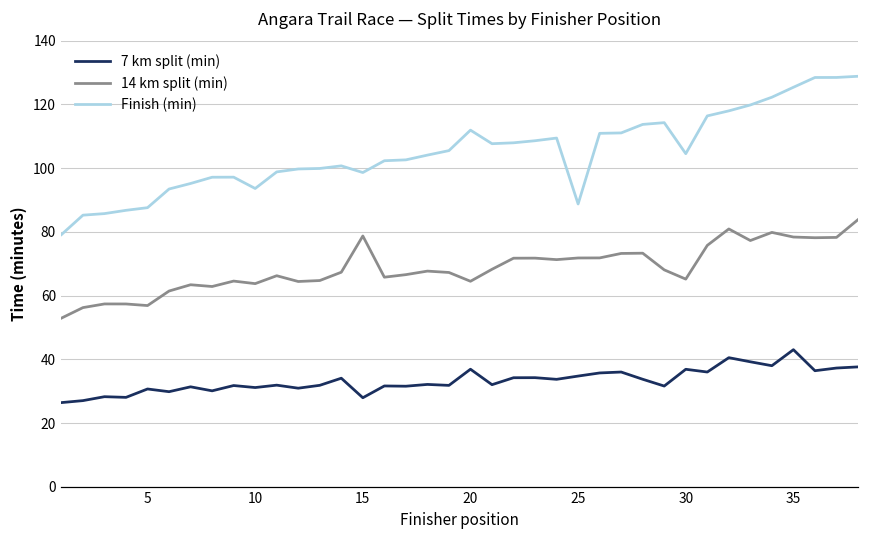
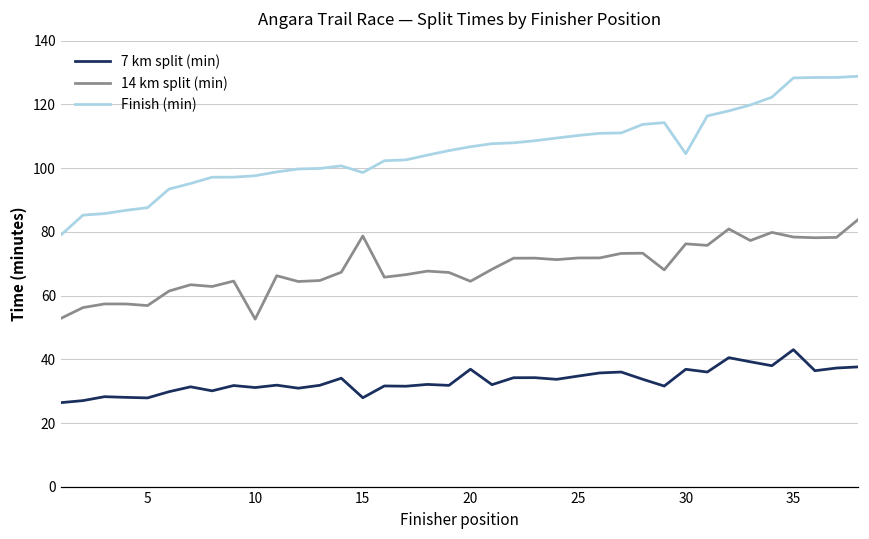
7 km split (min), 5: 31 -> 28
14 km split (min), 10: 64 -> 53
Finish (min), 10: 94 -> 98
Finish (min), 20: 112 -> 107
Finish (min), 25: 89 -> 110
14 km split (min), 30: 65 -> 76
Finish (min), 35: 125 -> 128
